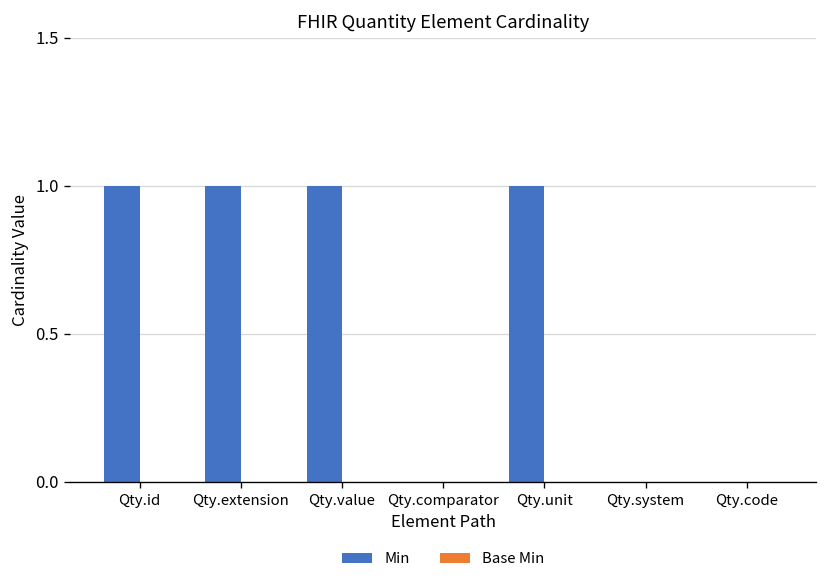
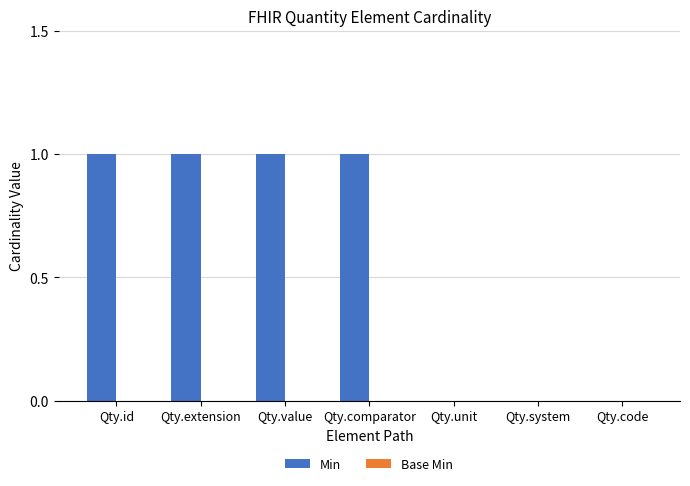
Min, Qty.comparator: 0 -> 1
Min, Qty.unit: 1 -> 0
